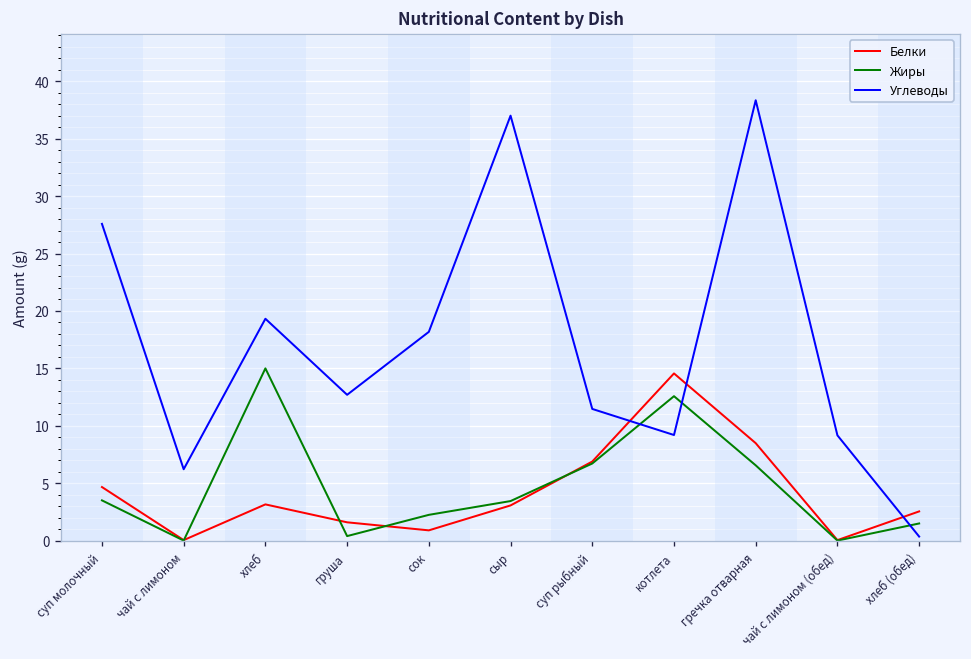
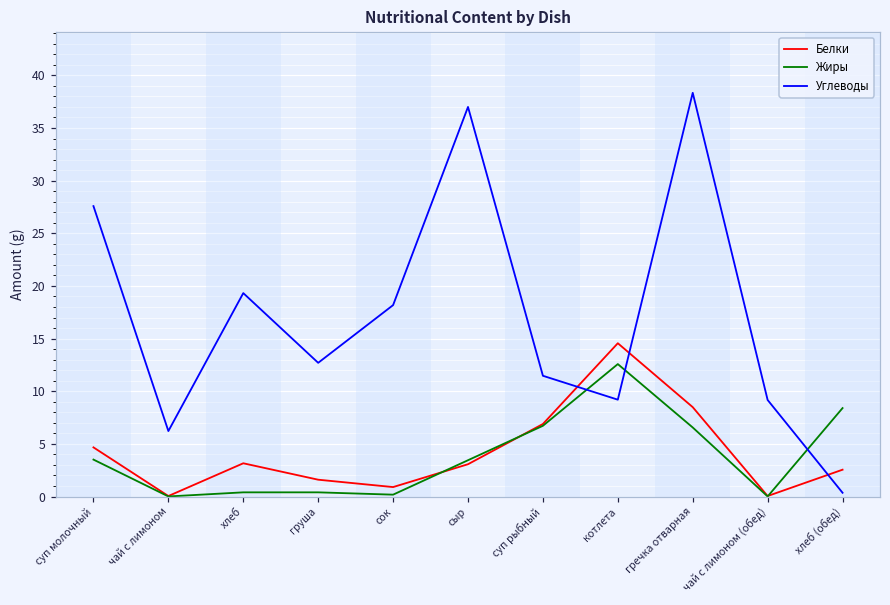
Жиры, хлеб: 15 -> 0
Жиры, сок: 2 -> 0
Жиры, хлеб (обед): 2 -> 8
